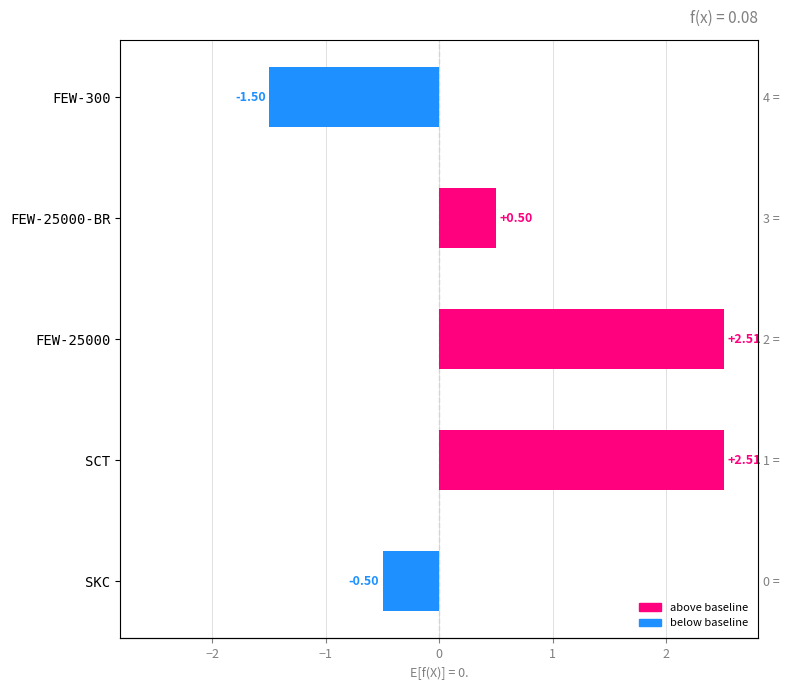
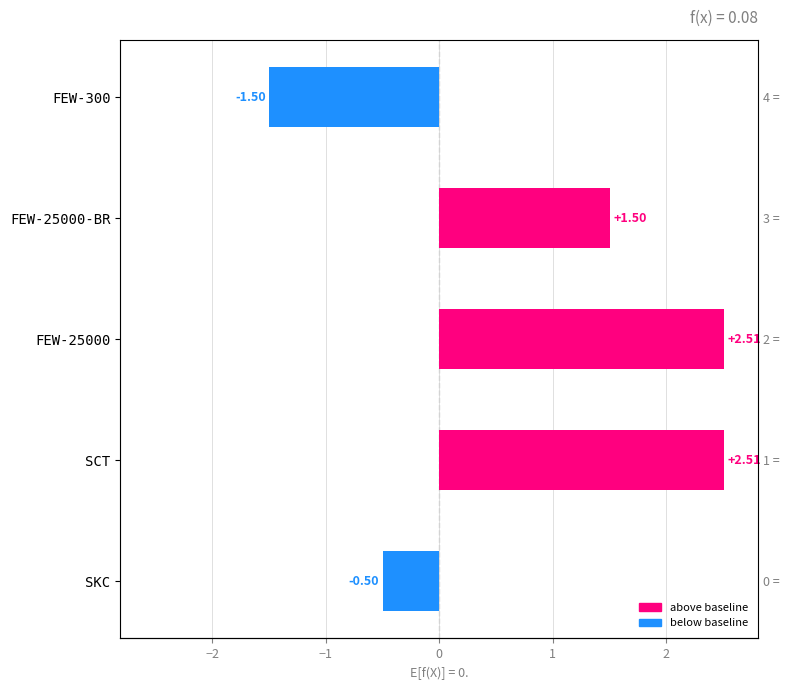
FEW-25000-BR: +0.50 -> +1.50
